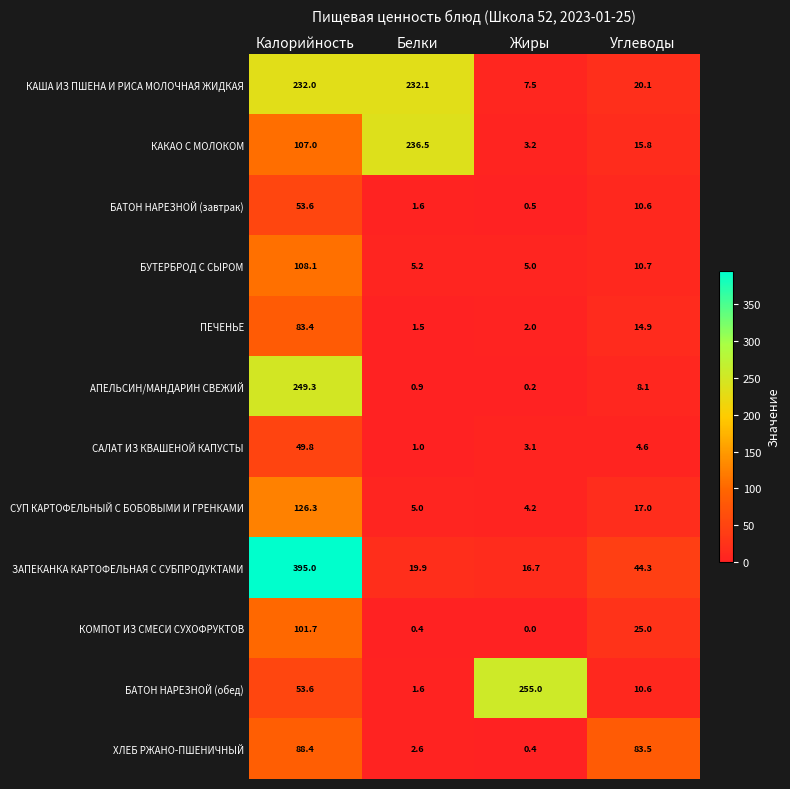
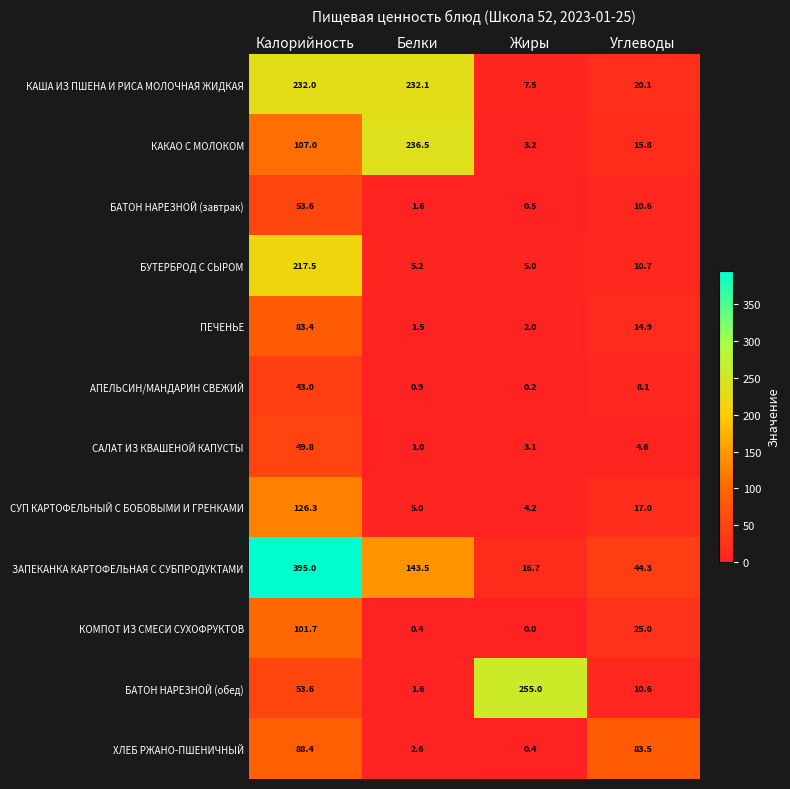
БУТЕРБРОД С СЫРОМ, Калорийность: 108.1 -> 217.5
АПЕЛЬСИН/МАНДАРИН СВЕЖИЙ, Калорийность: 249.3 -> 43.0
ЗАПЕКАНКА КАРТОФЕЛЬНАЯ С СУБПРОДУКТАМИ, Белки: 19.9 -> 143.5
